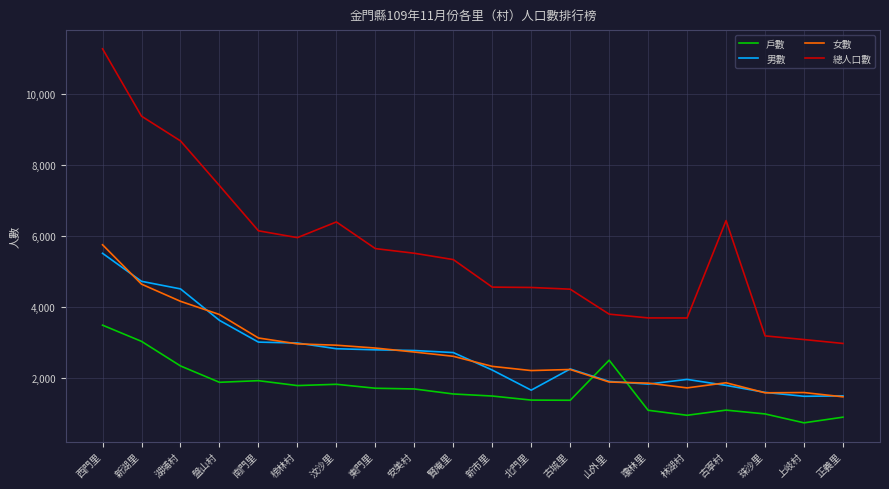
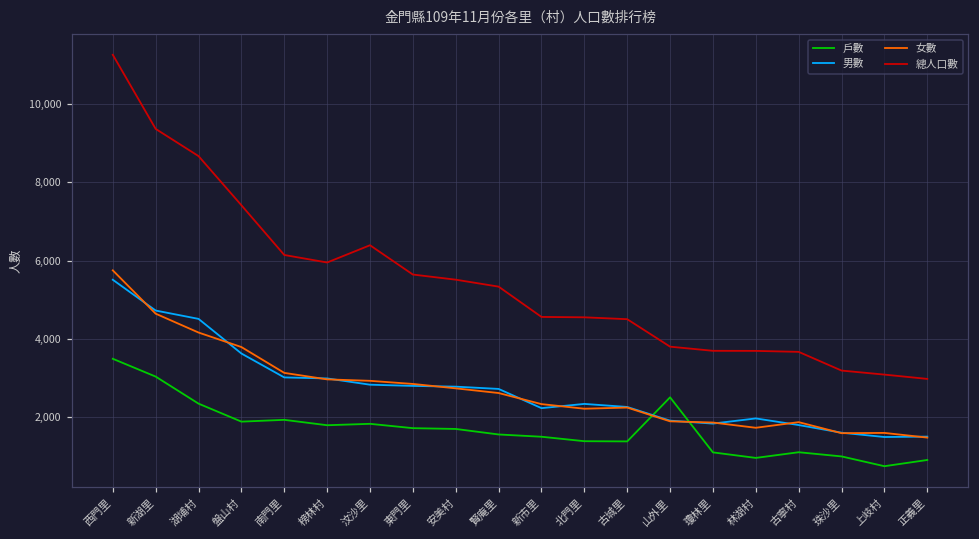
男數, 北門里: 1,700 -> 2,300
總人口數, 古寧村: 6,400 -> 3,700
